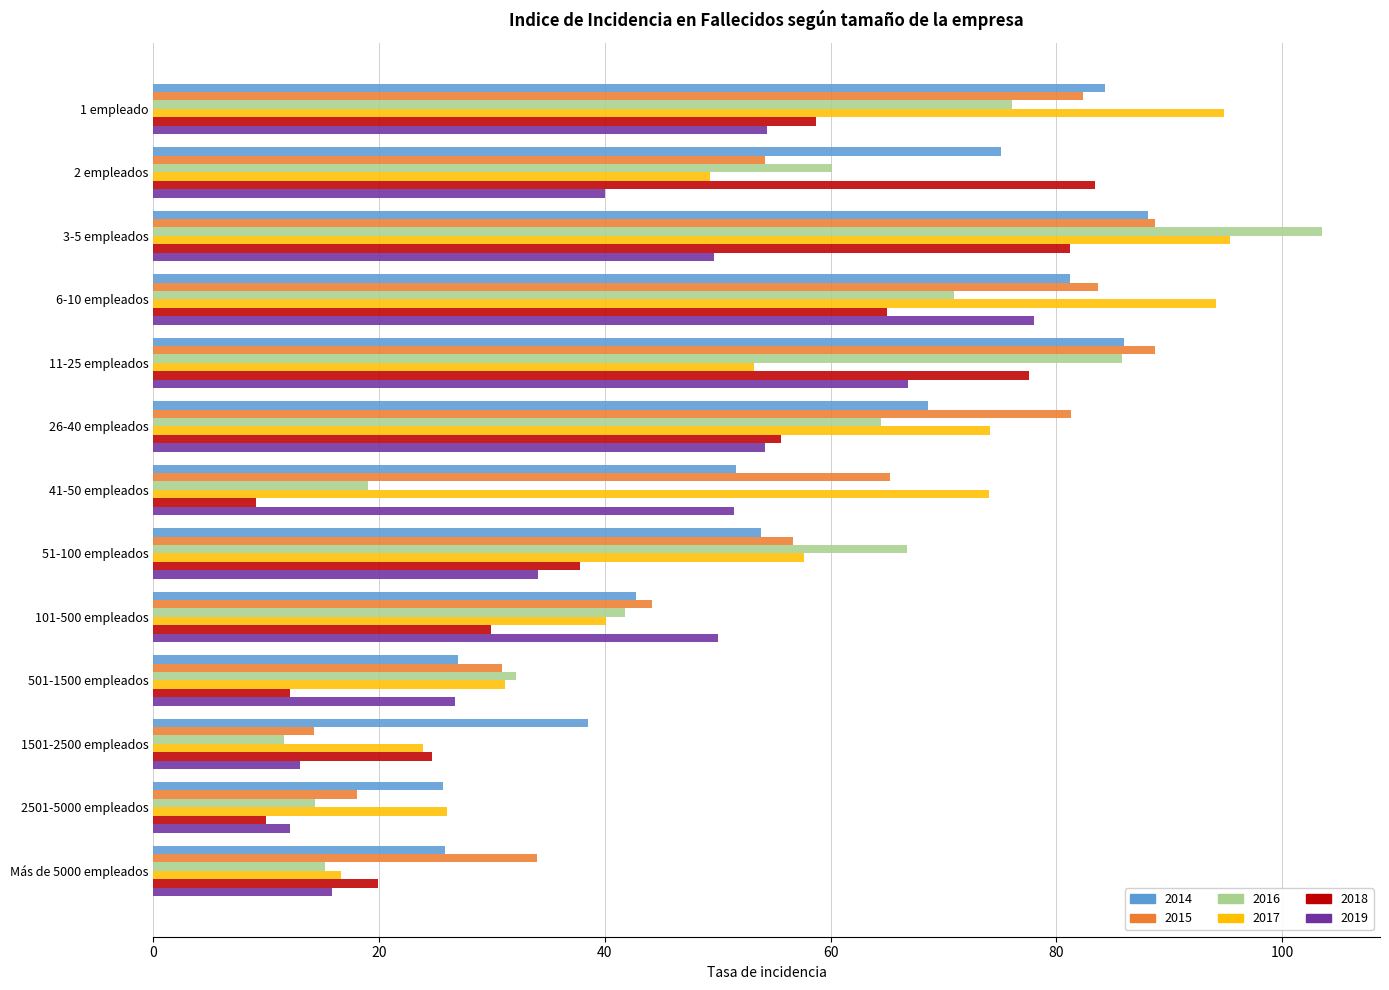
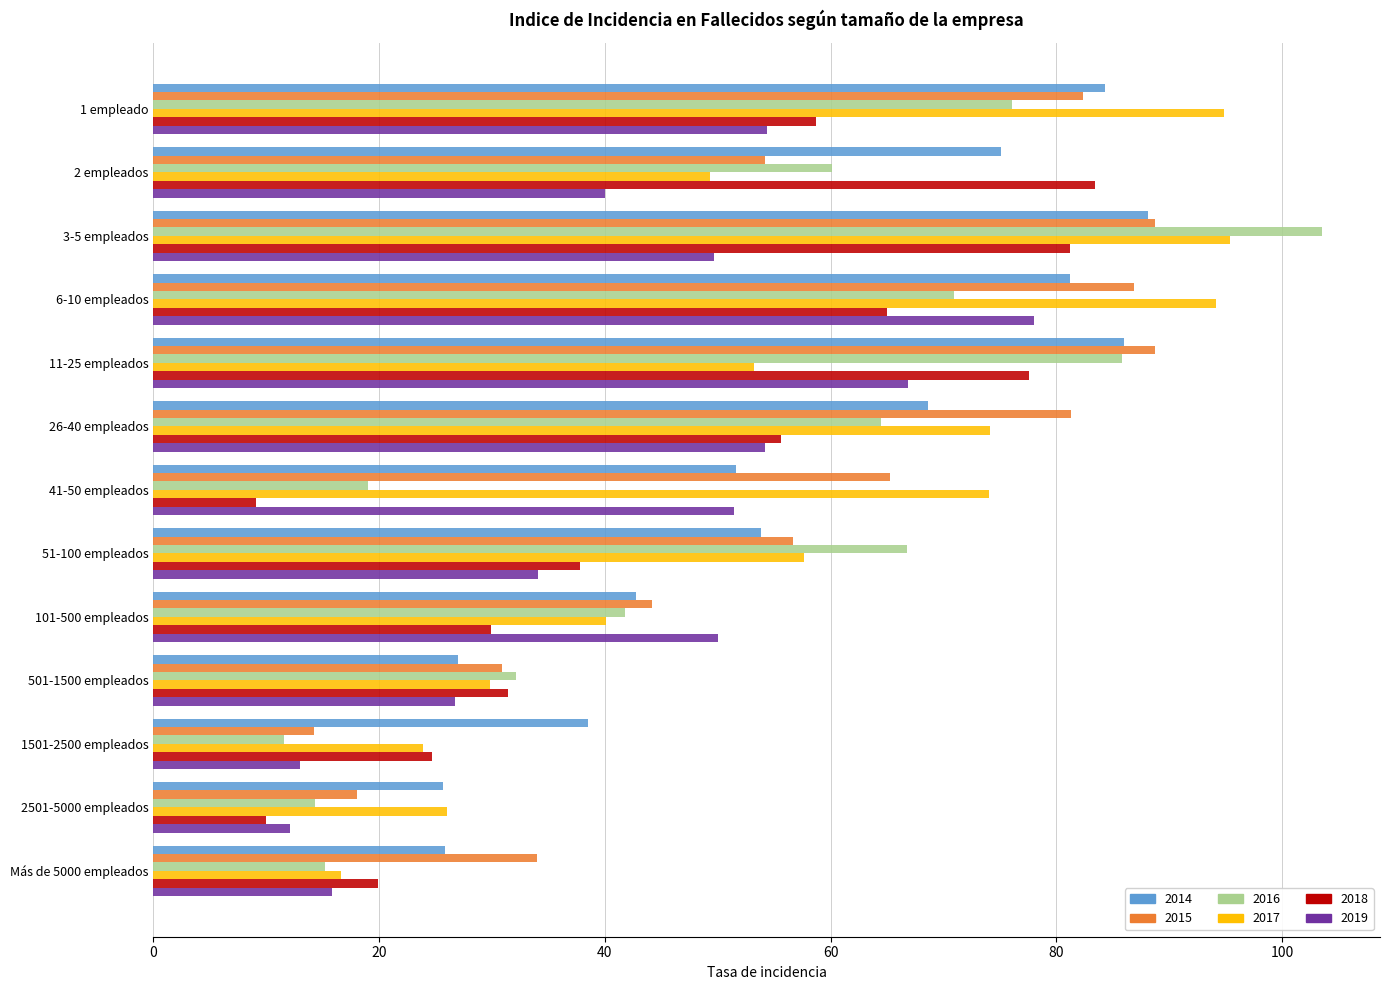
2015, 6-10 empleados: 83.7 -> 86.9
2017, 501-1500 empleados: 31.2 -> 29.8
2018, 501-1500 empleados: 12.1 -> 31.4
